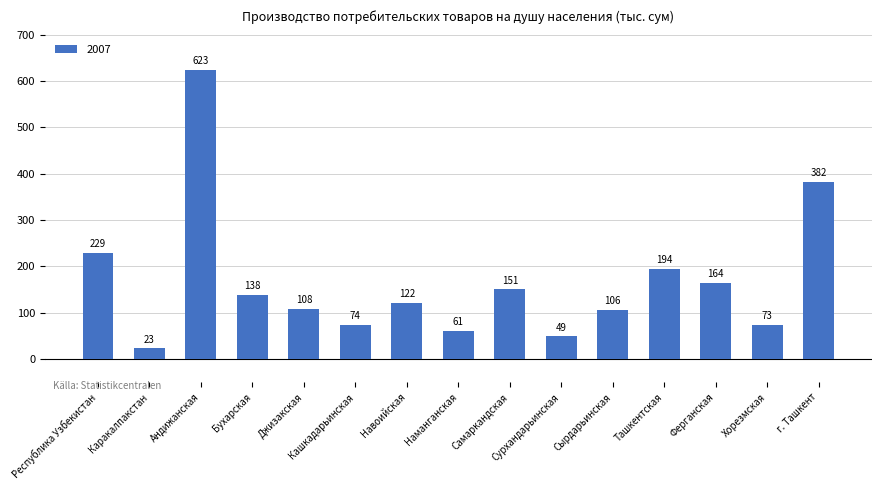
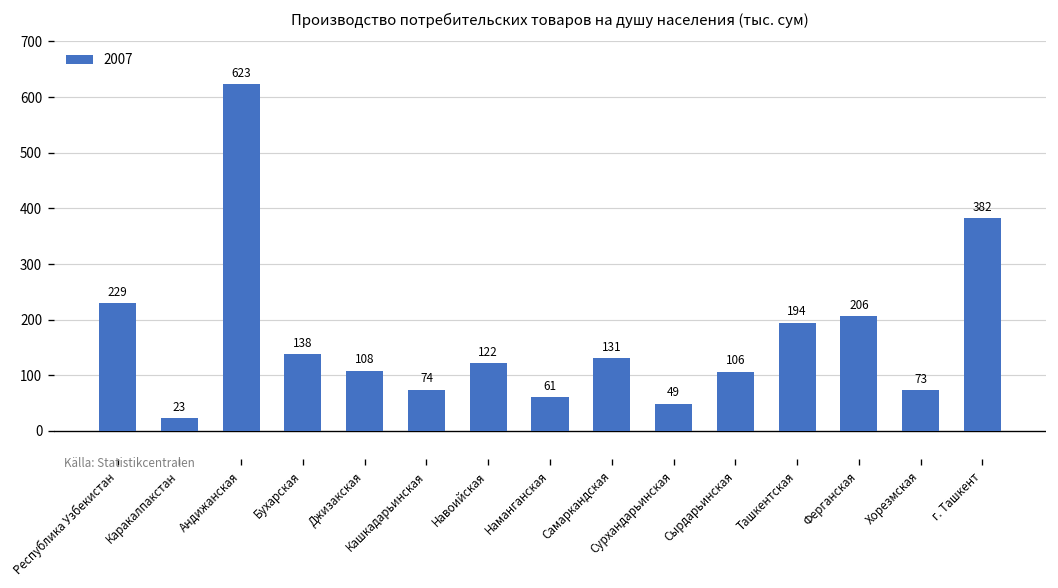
Самаркандская: 151 -> 131
Ферганская: 164 -> 206
